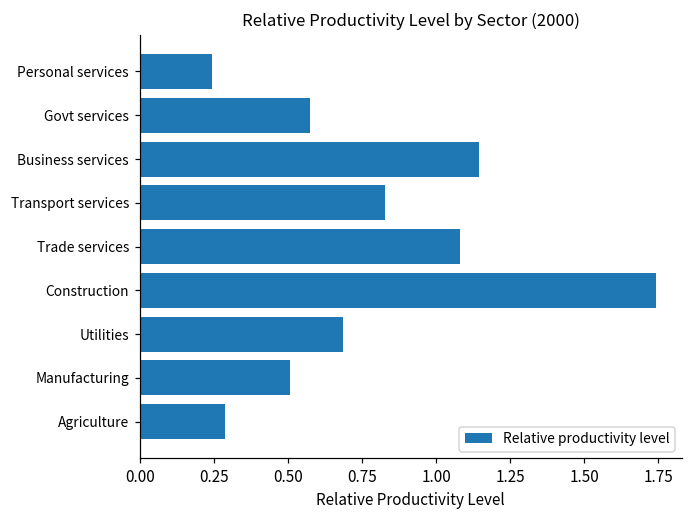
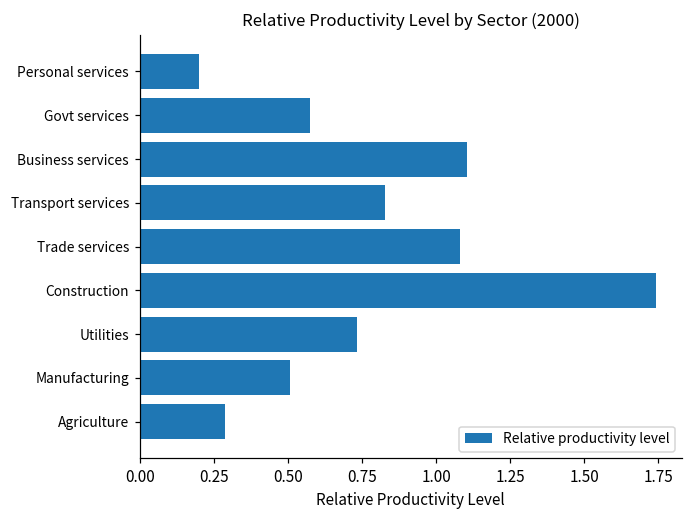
Personal services: 0.24 -> 0.20
Business services: 1.14 -> 1.10
Utilities: 0.69 -> 0.73
